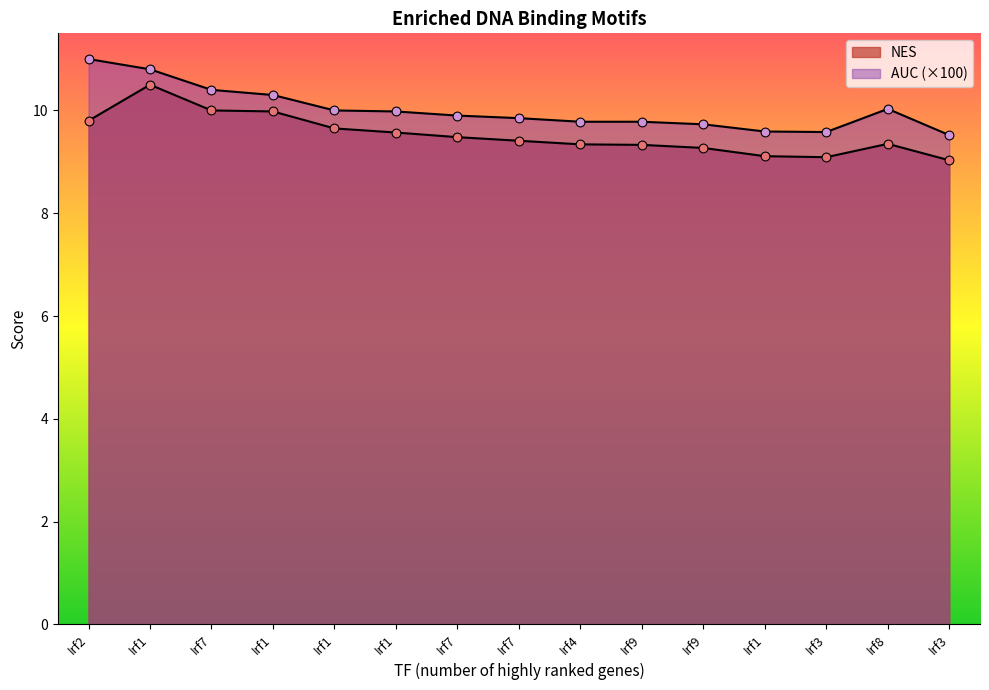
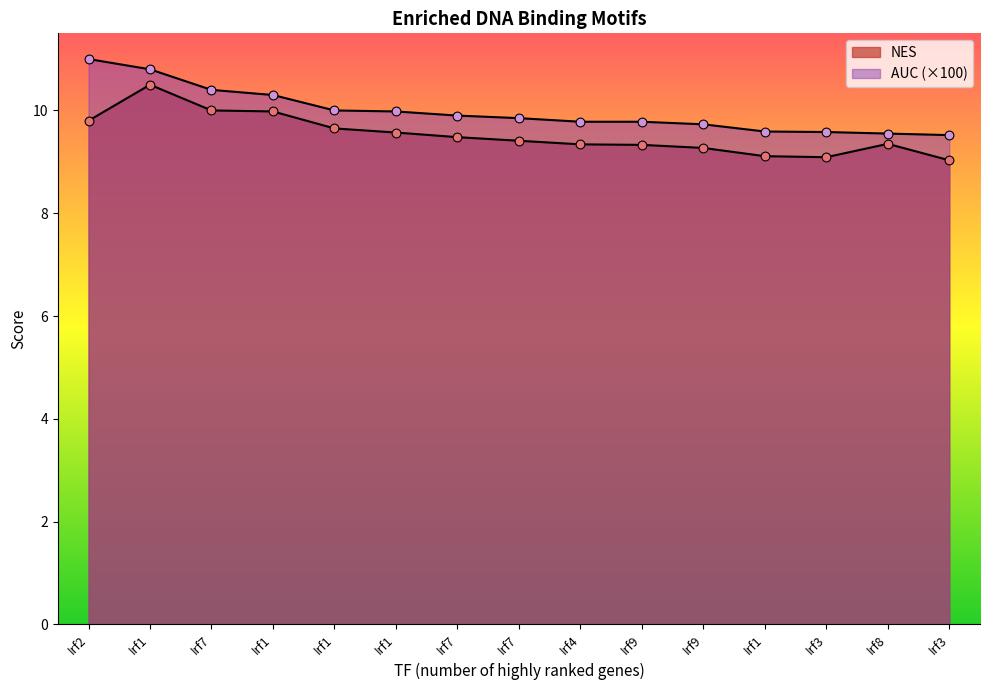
AUC (×100), Irf8: 10.0 -> 9.6
